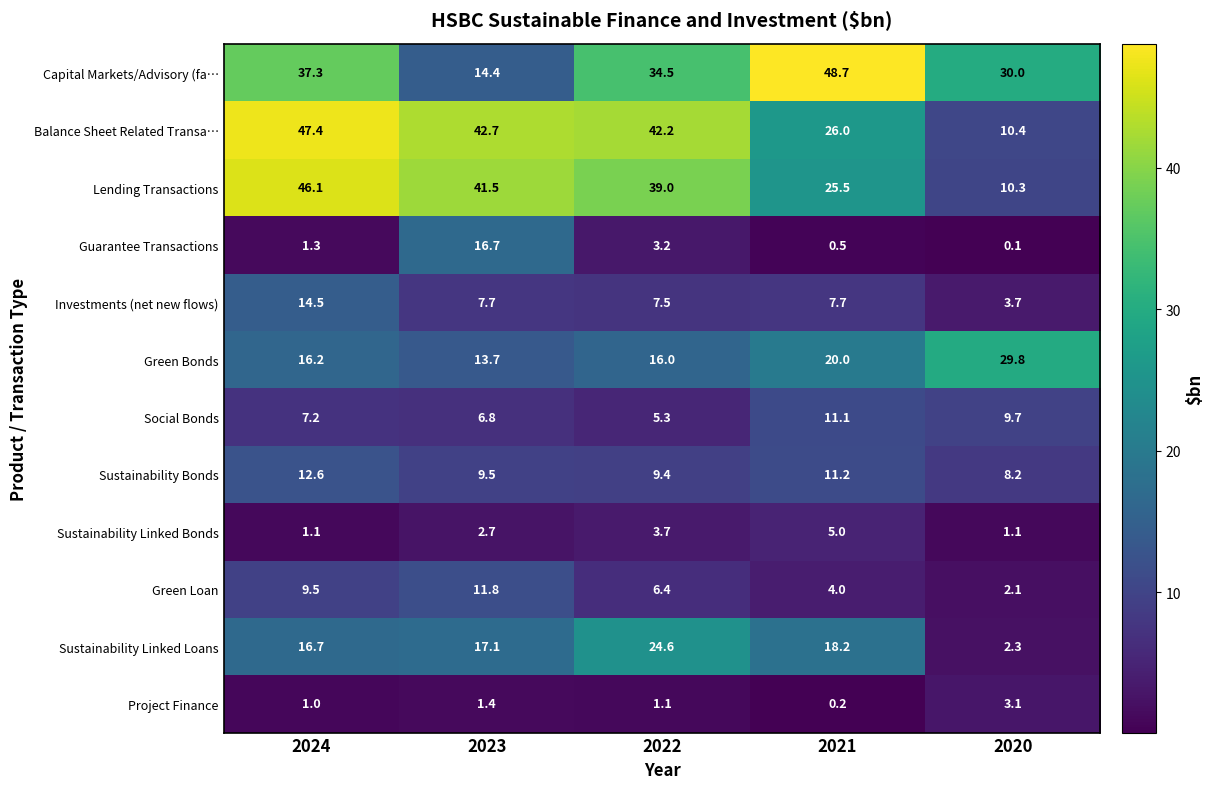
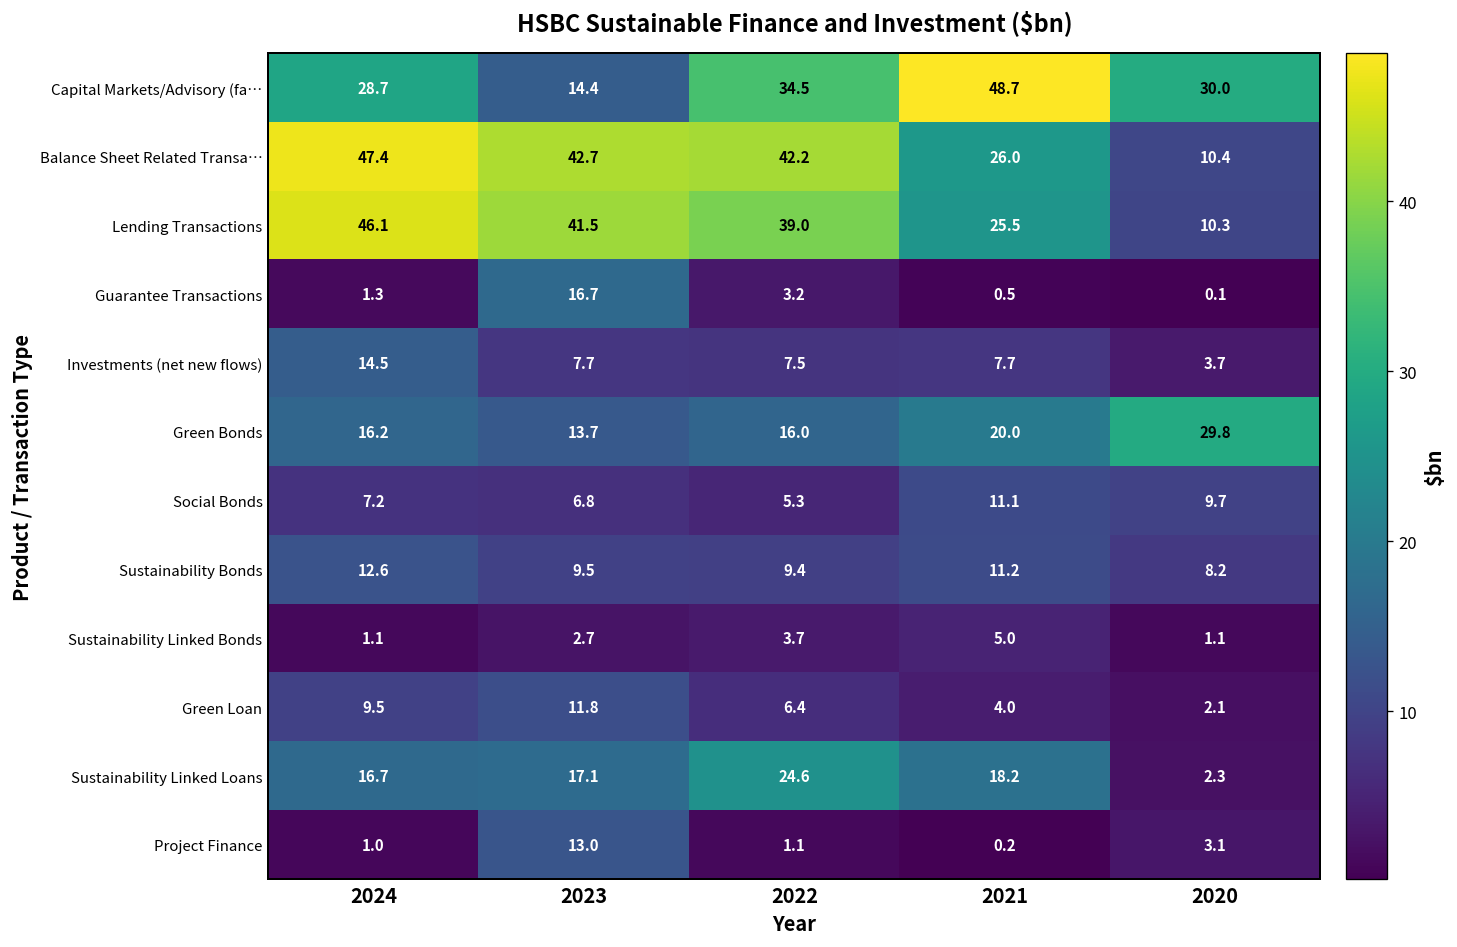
Capital Markets/Advisory (fa…, 2024: 37.3 -> 28.7
Project Finance, 2023: 1.4 -> 13.0
